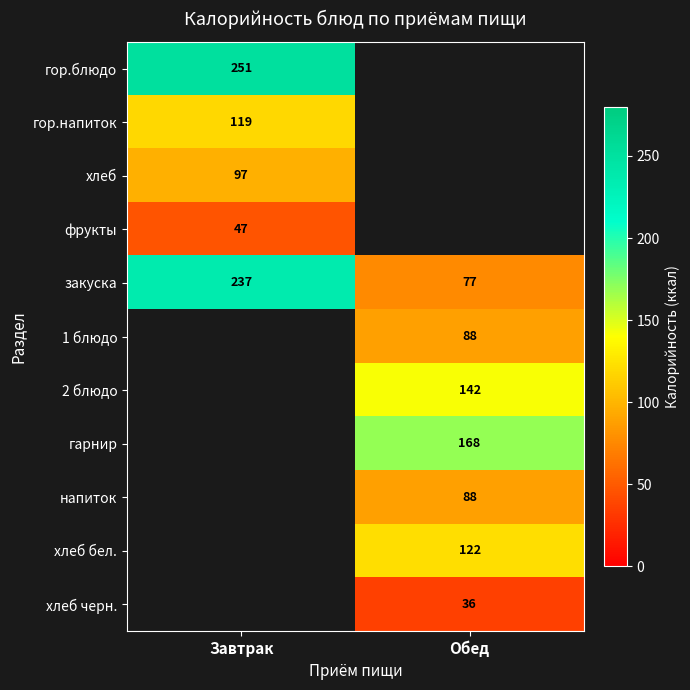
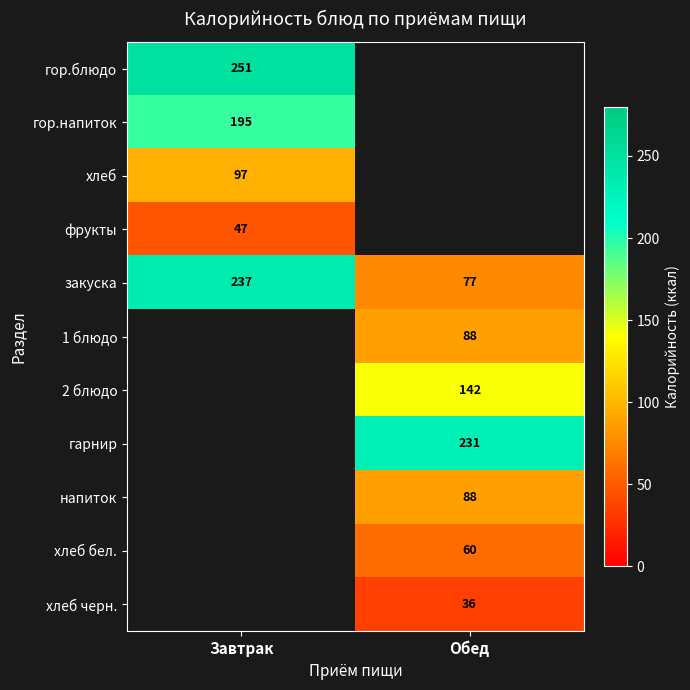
гор.напиток, Завтрак: 119 -> 195
гарнир, Обед: 168 -> 231
хлеб бел., Обед: 122 -> 60
